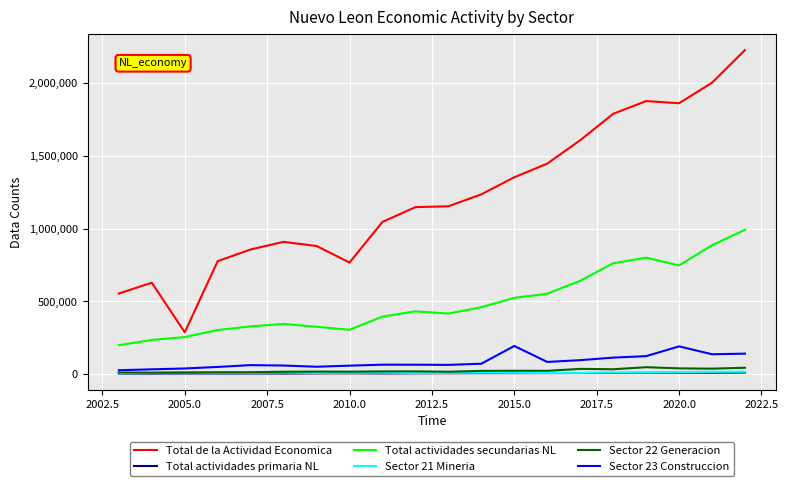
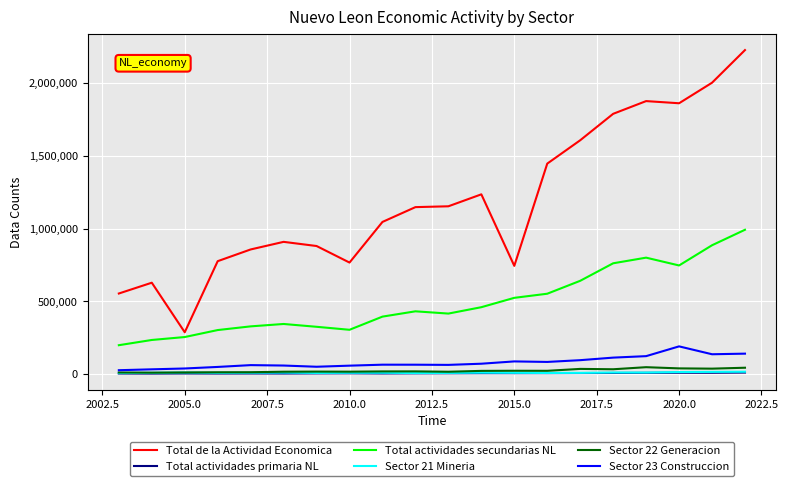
Total de la Actividad Economica, 2015.0: 1,350,000 -> 740,000
Sector 23 Construccion, 2015.0: 190,000 -> 90,000
